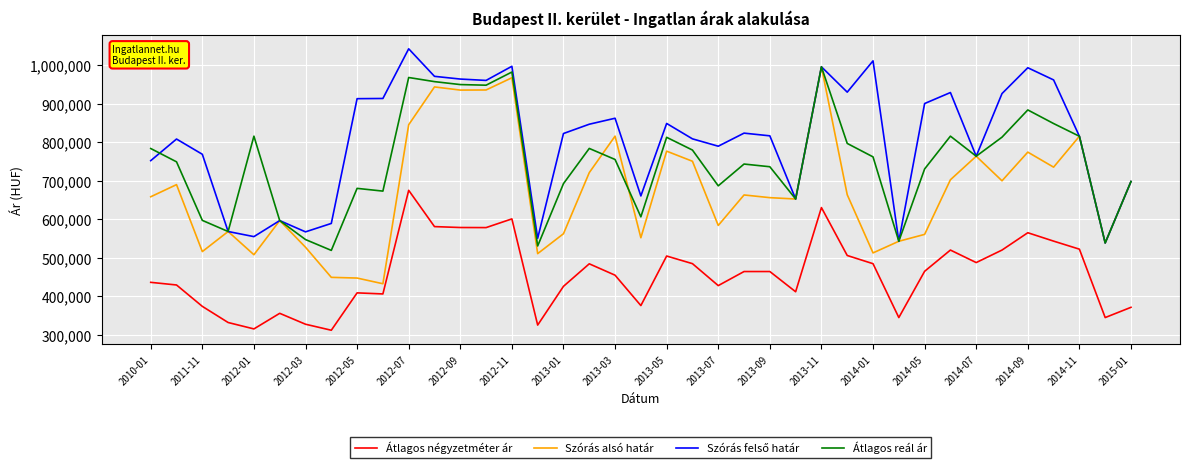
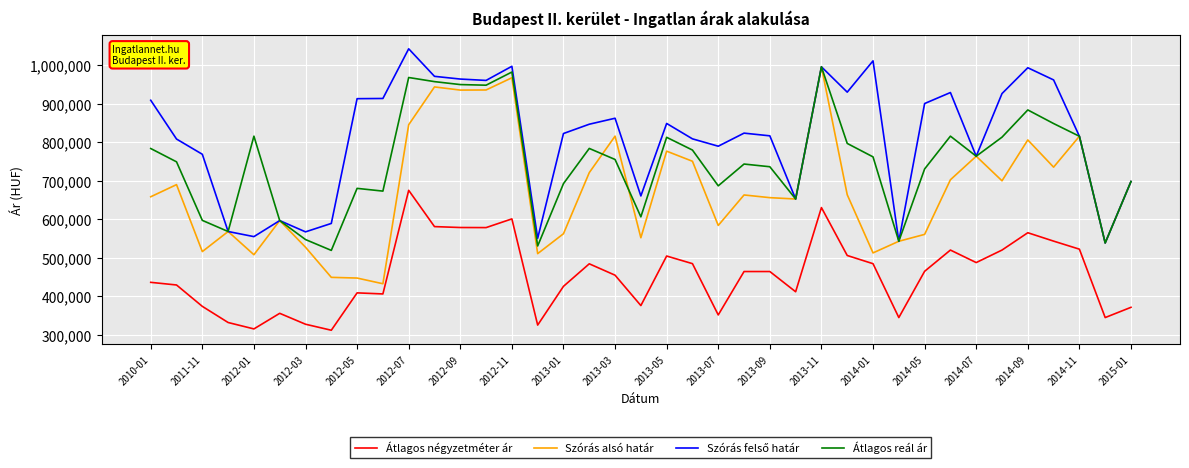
Szórás felső határ, 2010-01: 750,000 -> 910,000
Átlagos négyzetméter ár, 2013-07: 430,000 -> 350,000
Szórás alsó határ, 2014-09: 770,000 -> 810,000
